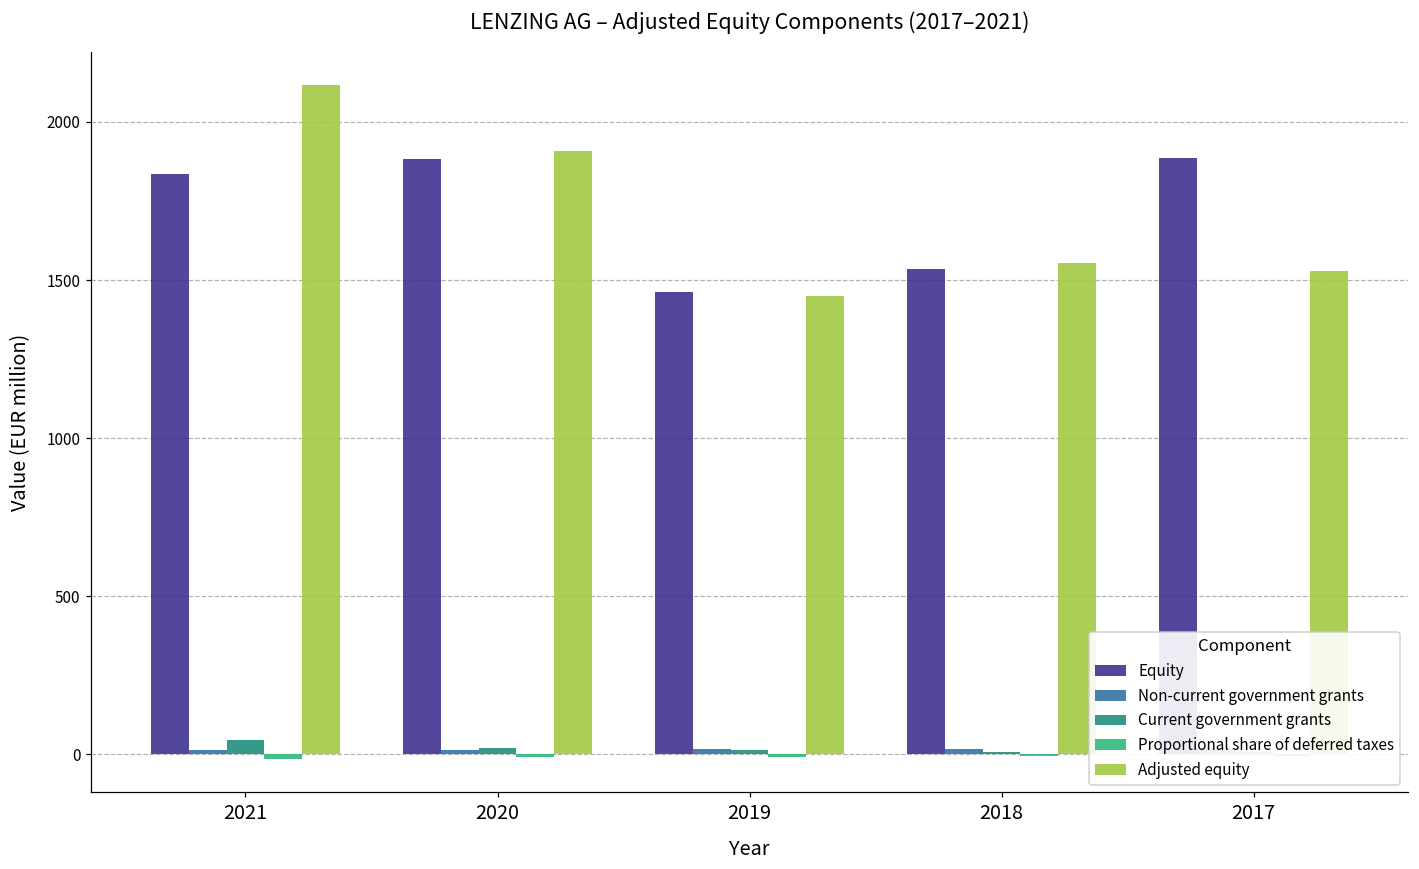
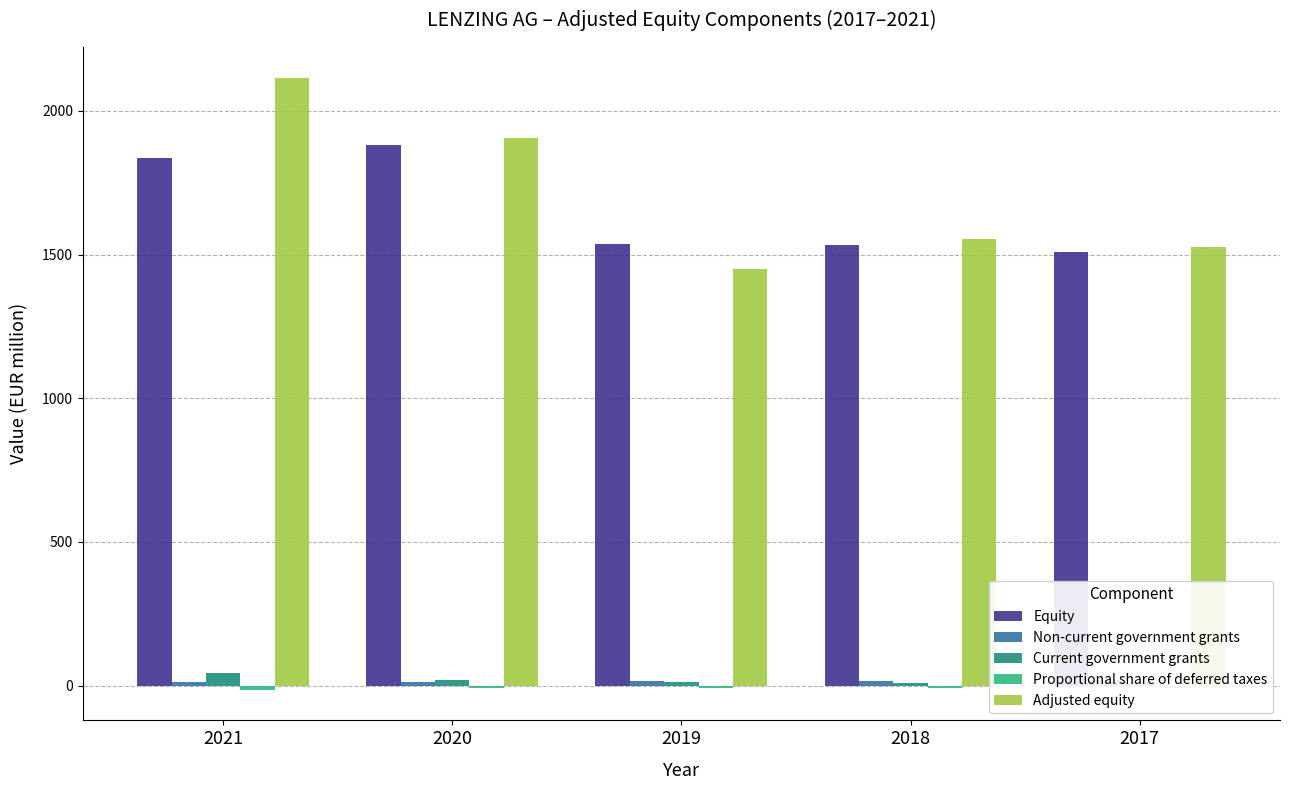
Equity, 2019: 1460 -> 1540
Equity, 2017: 1890 -> 1510
